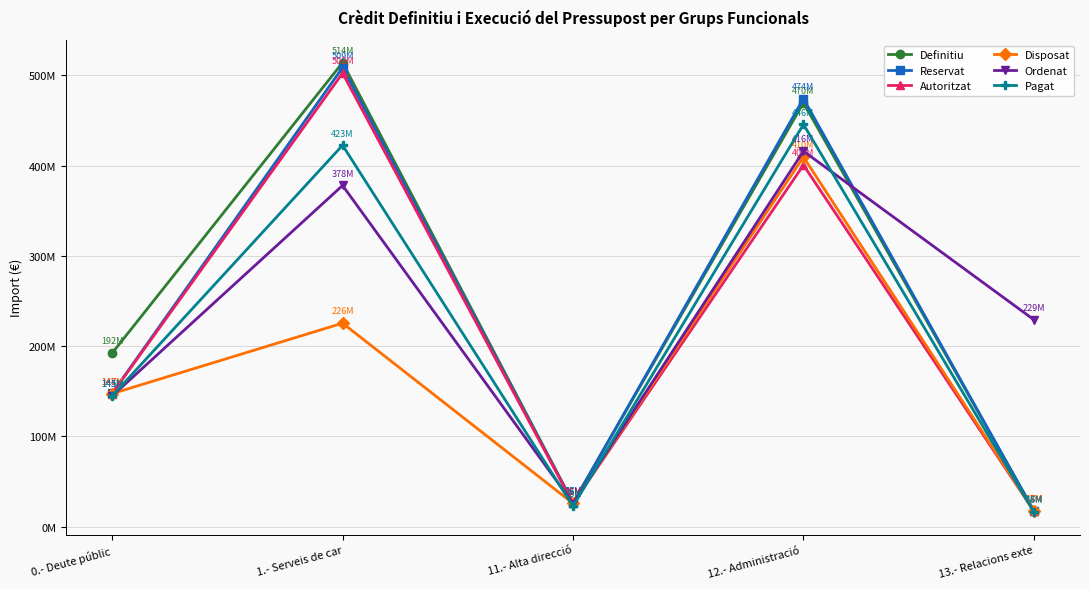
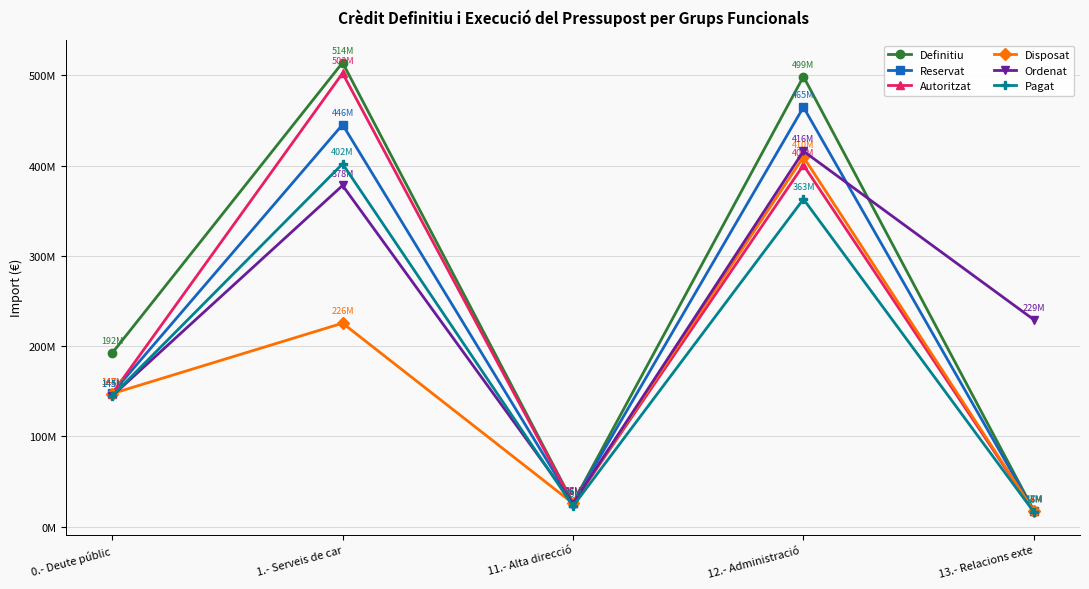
Reservat, 1.- Serveis de car: 509M -> 446M
Pagat, 1.- Serveis de car: 423M -> 402M
Definitiu, 12.- Administració: 470M -> 499M
Reservat, 12.- Administració: 474M -> 465M
Pagat, 12.- Administració: 446M -> 363M
